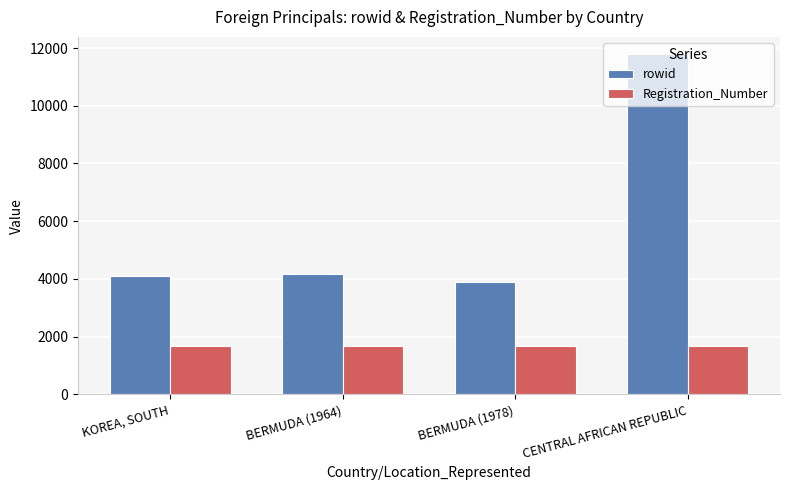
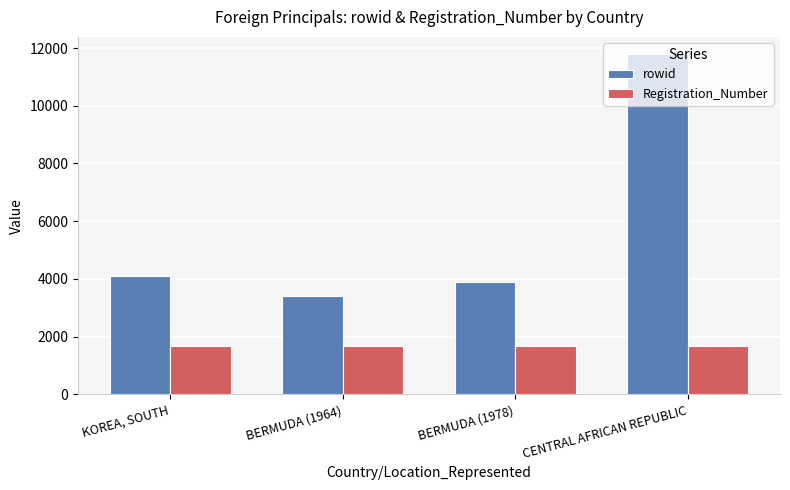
rowid, BERMUDA (1964): 4200 -> 3400
